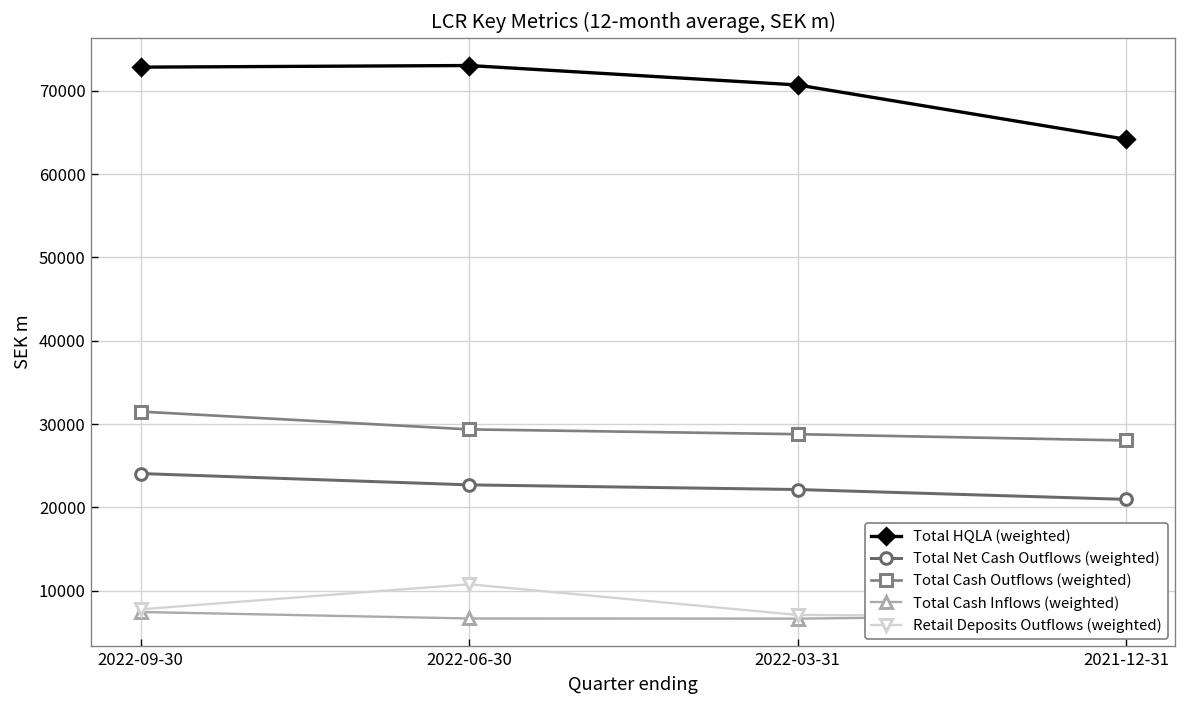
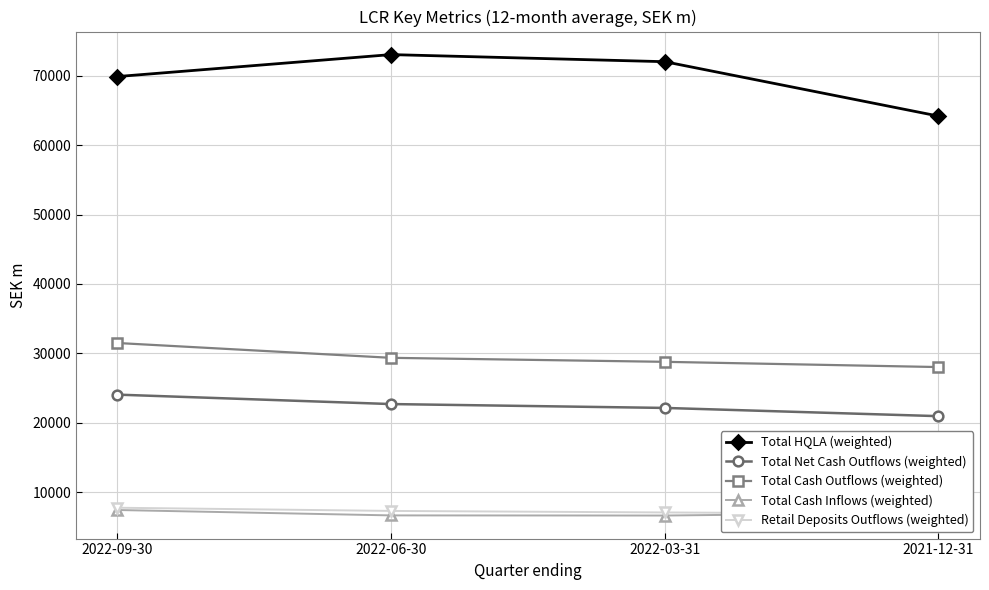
Total HQLA (weighted), 2022-09-30: 73000 -> 70000
Retail Deposits Outflows (weighted), 2022-06-30: 11000 -> 7000
Total HQLA (weighted), 2022-03-31: 71000 -> 72000
